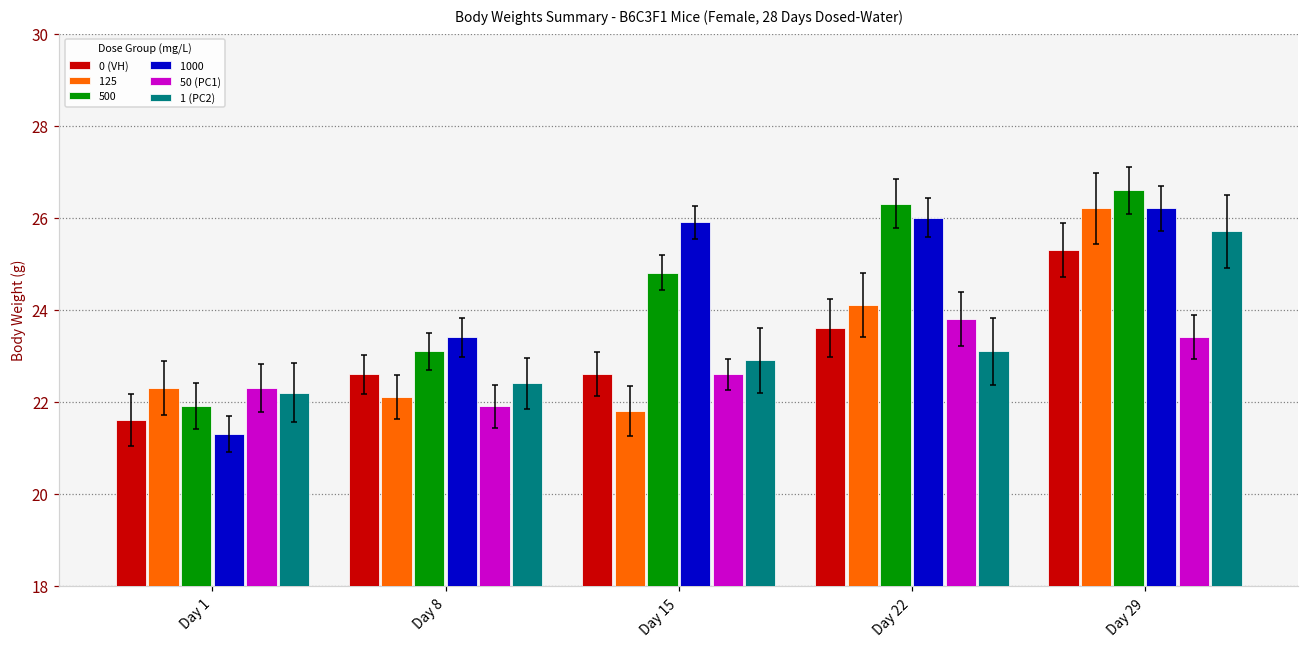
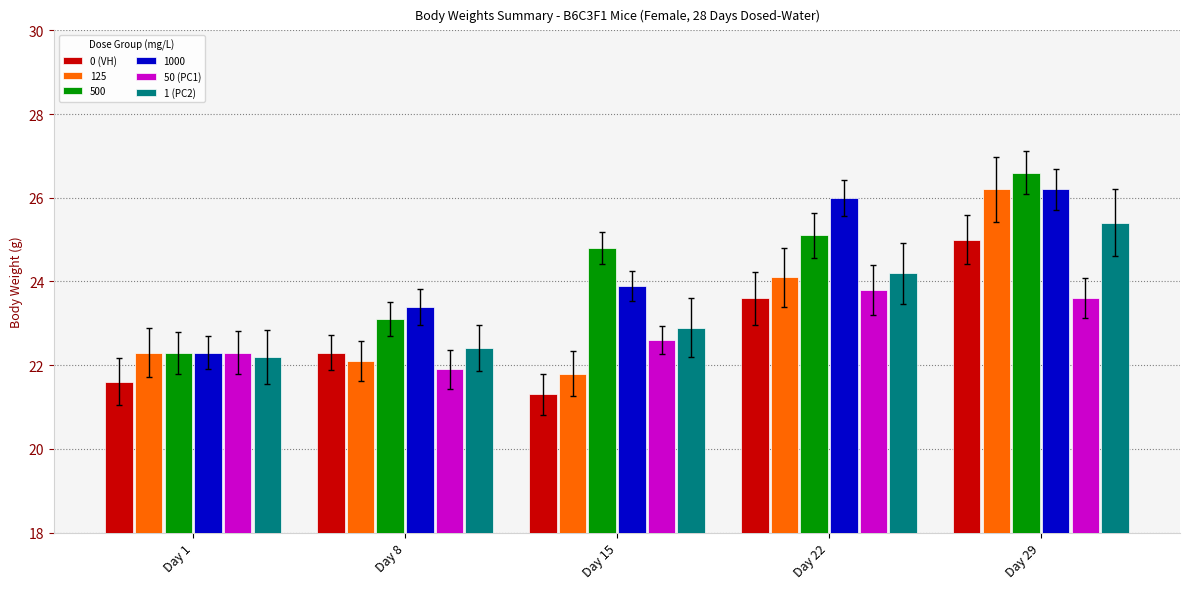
500, Day 1: 21.9 -> 22.3
1000, Day 1: 21.3 -> 22.3
0 (VH), Day 8: 22.6 -> 22.3
0 (VH), Day 15: 22.6 -> 21.3
1000, Day 15: 25.9 -> 23.9
500, Day 22: 26.3 -> 25.1
1 (PC2), Day 22: 23.1 -> 24.2
0 (VH), Day 29: 25.3 -> 25.0
50 (PC1), Day 29: 23.4 -> 23.6
1 (PC2), Day 29: 25.7 -> 25.4
